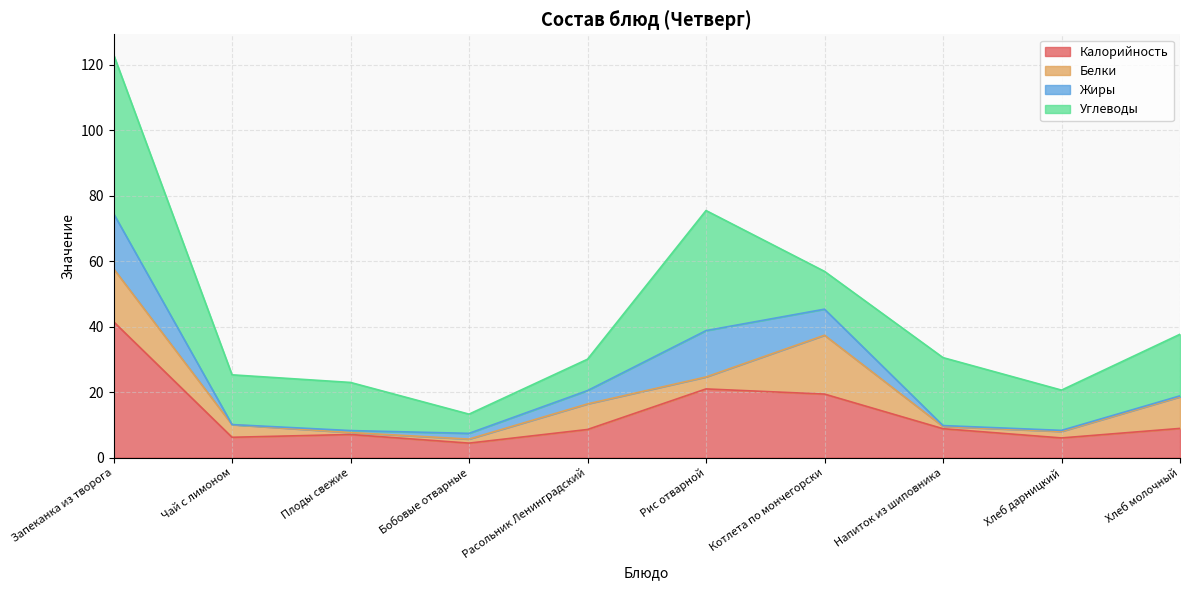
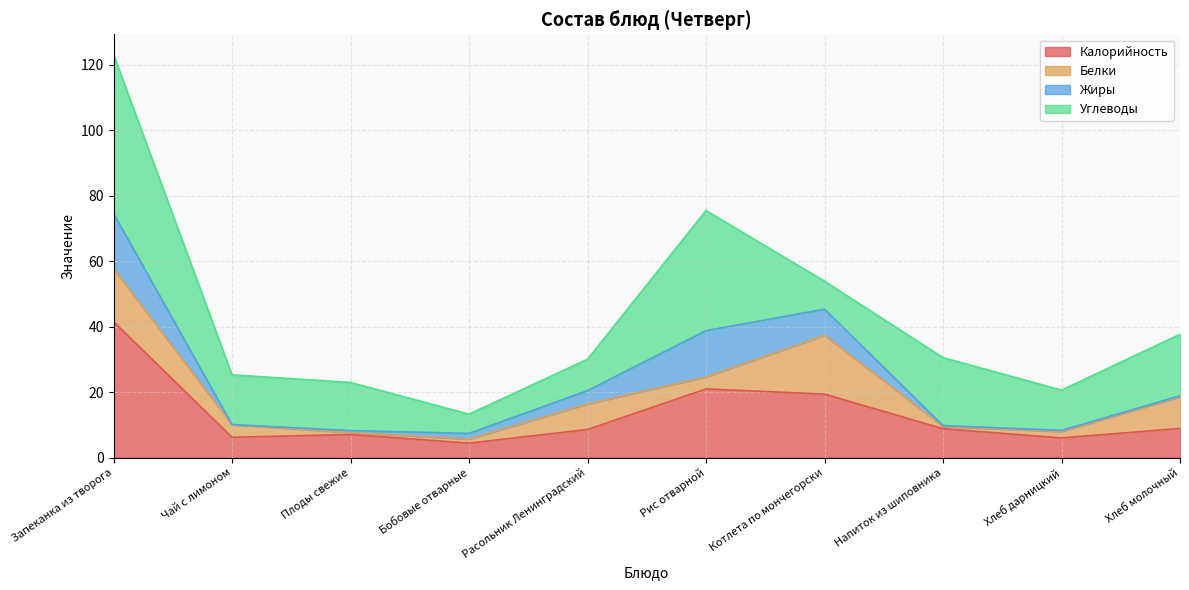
Углеводы, Котлета по мончегорски: 12 -> 9
